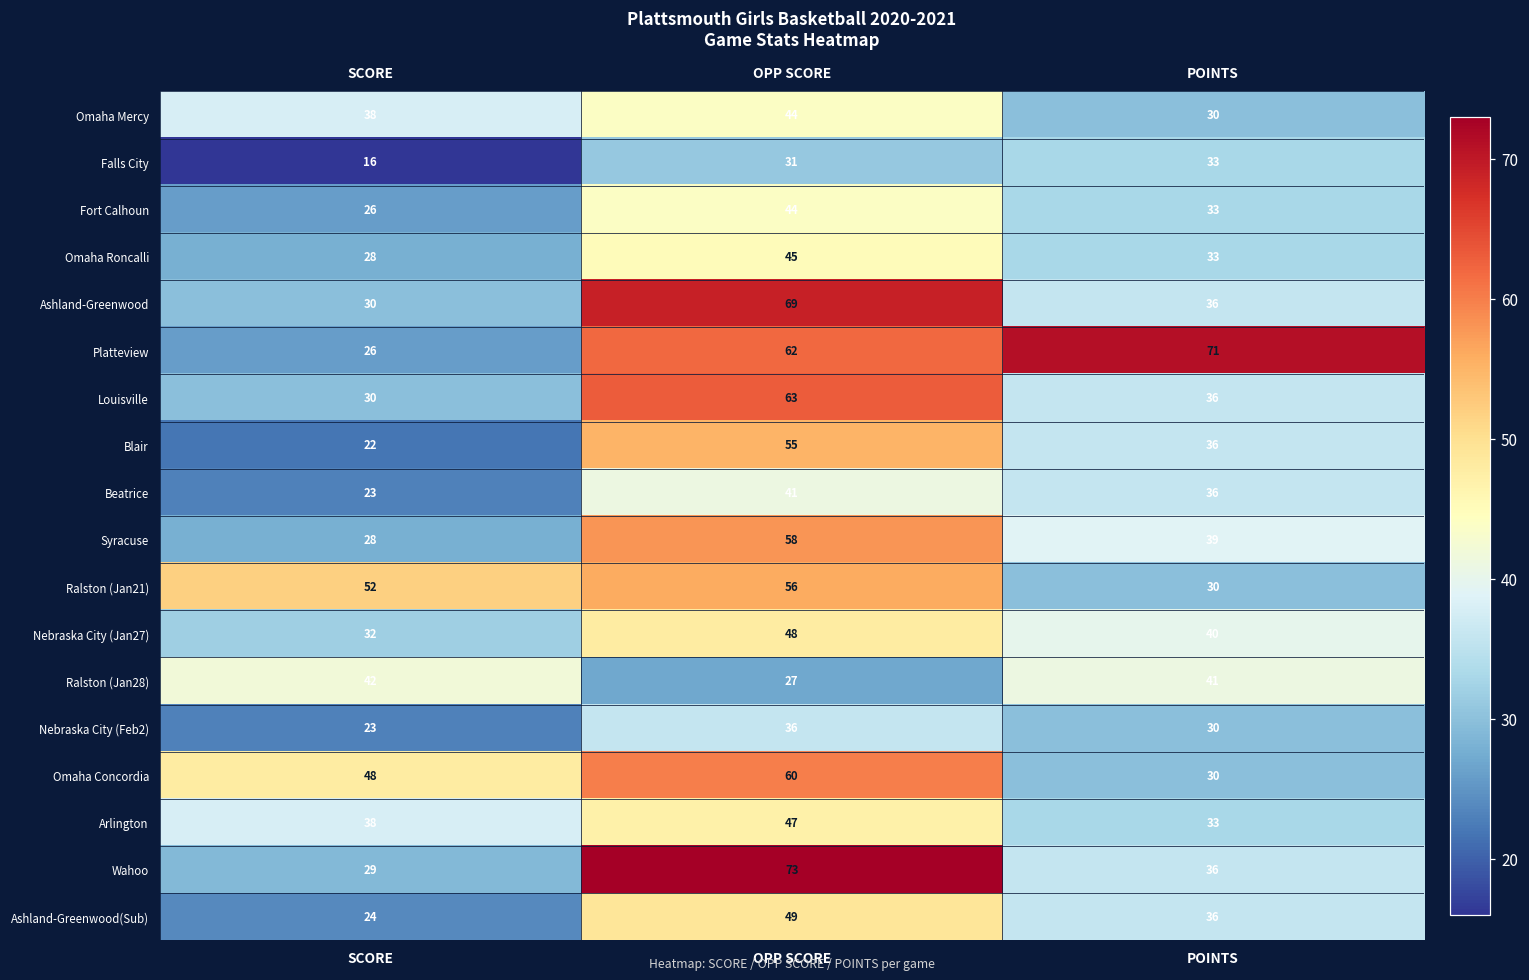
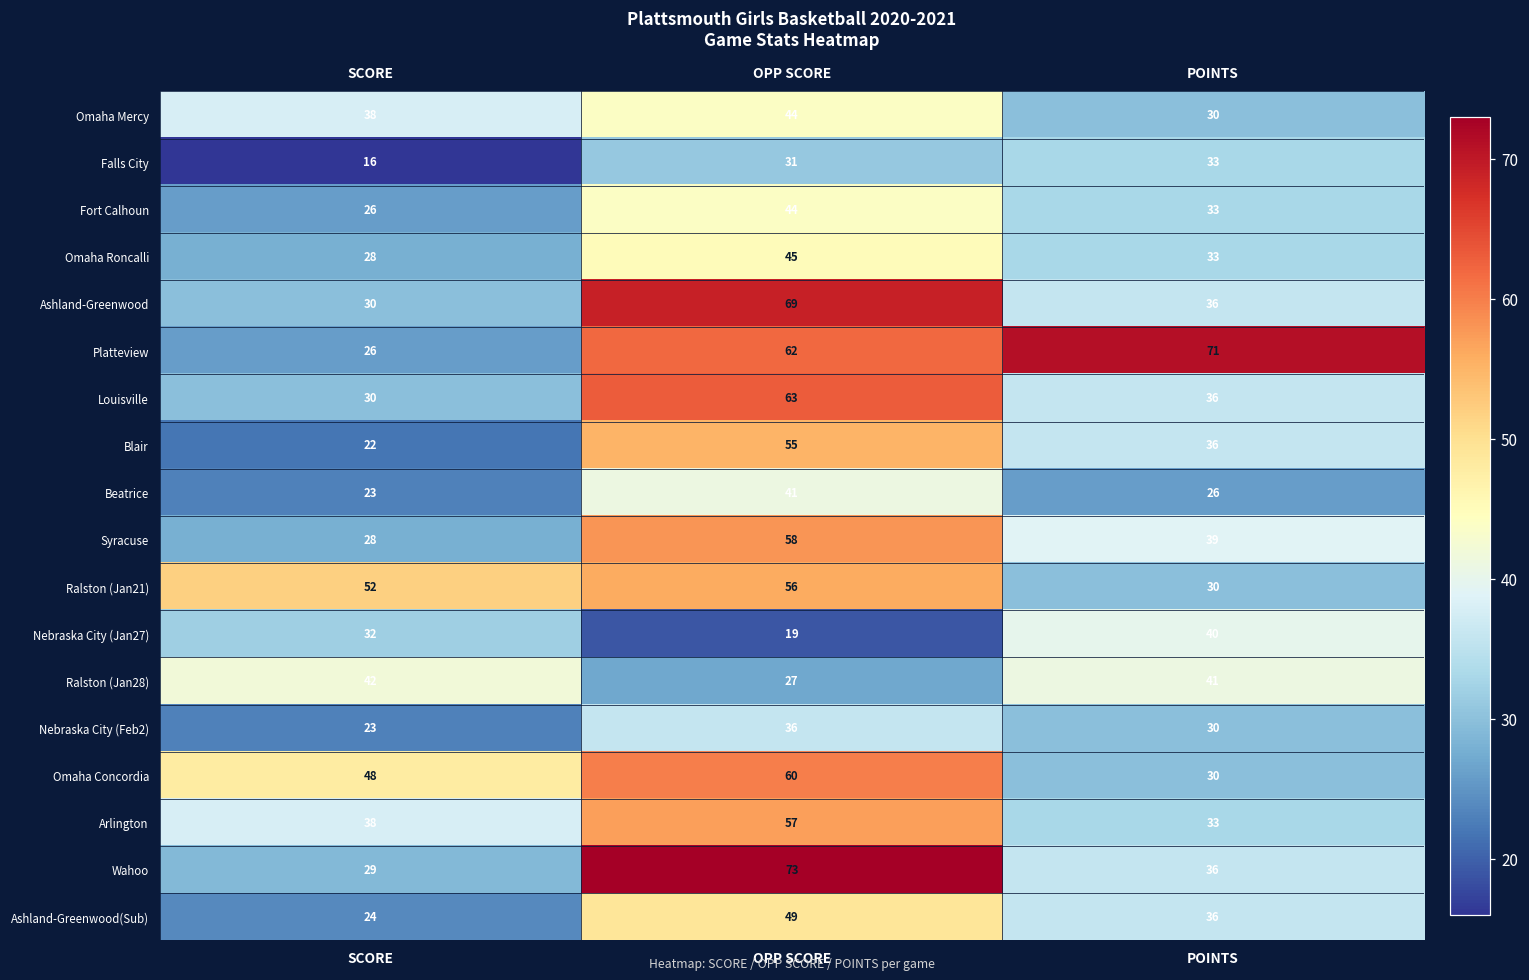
Beatrice, POINTS: 36 -> 26
Nebraska City (Jan27), OPP SCORE: 48 -> 19
Arlington, OPP SCORE: 47 -> 57
